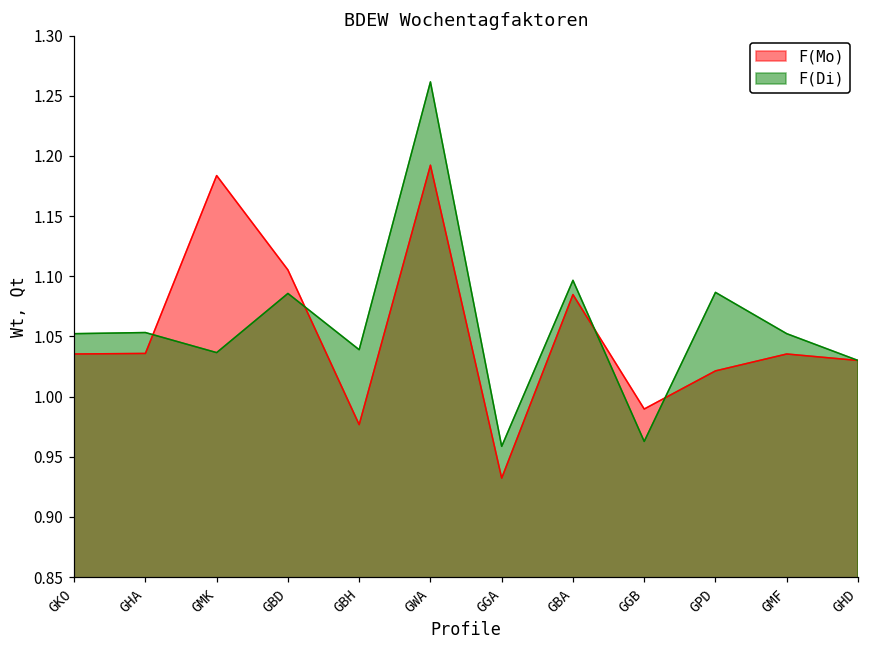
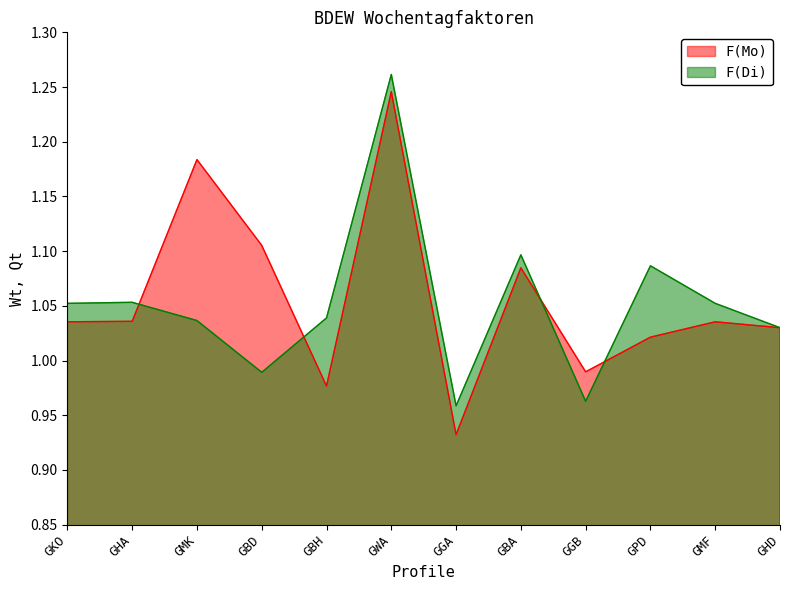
F(Di), GBD: 1.086 -> 0.989
F(Mo), GWA: 1.192 -> 1.246
